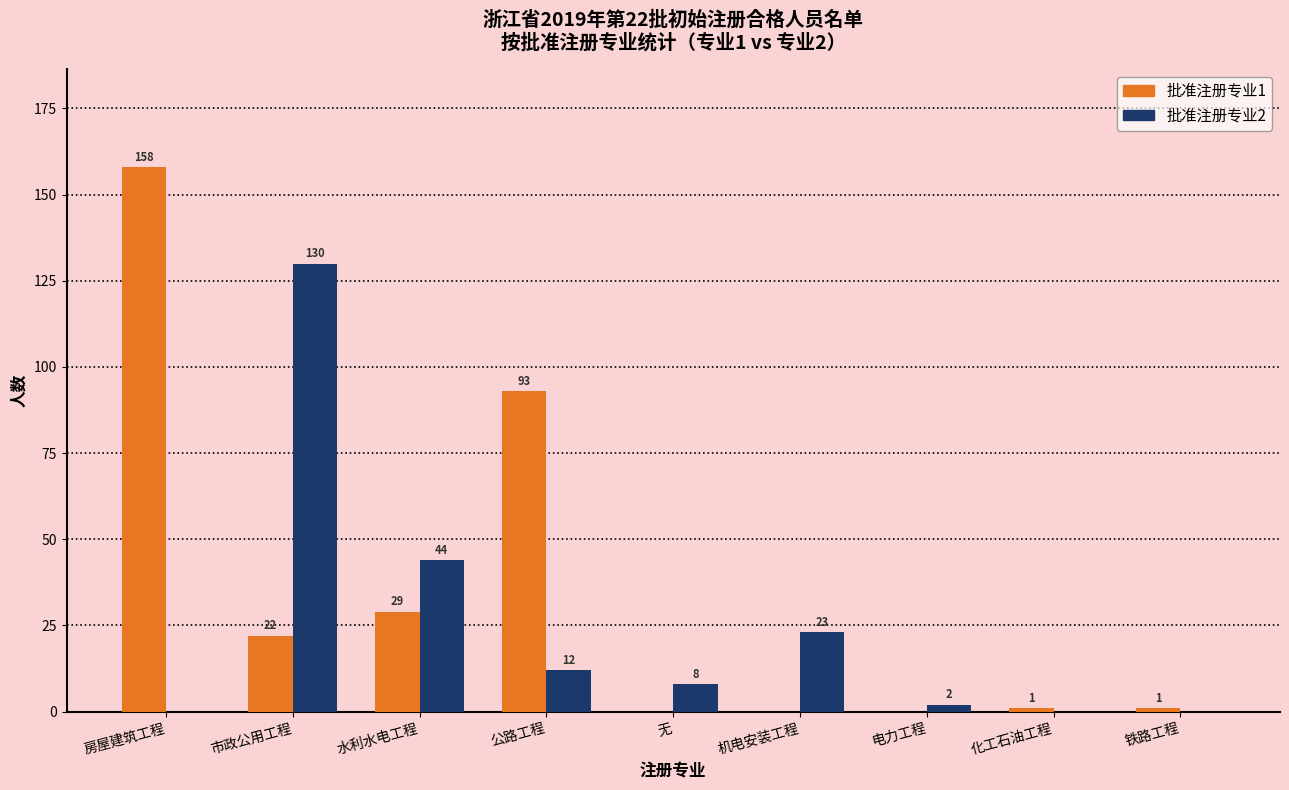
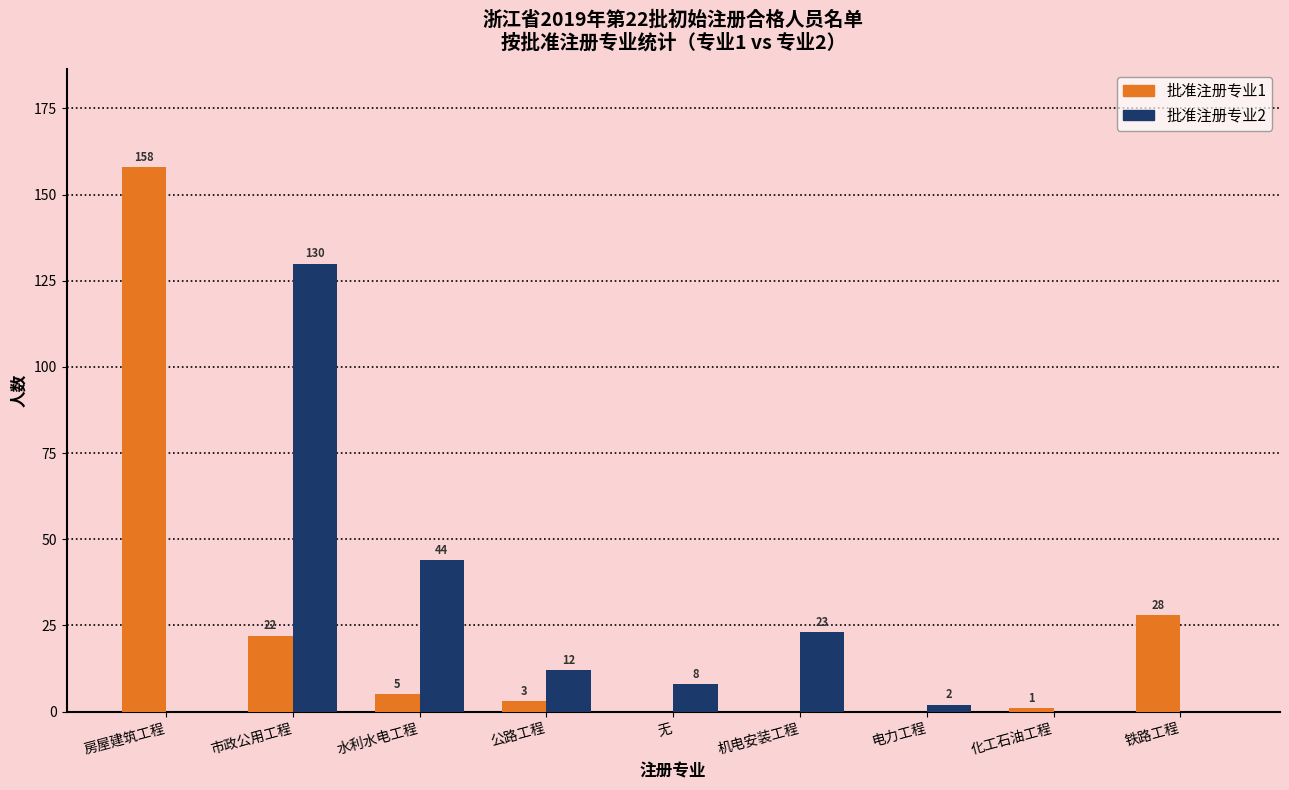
批准注册专业1, 水利水电工程: 29 -> 5
批准注册专业1, 公路工程: 93 -> 3
批准注册专业1, 铁路工程: 1 -> 28
